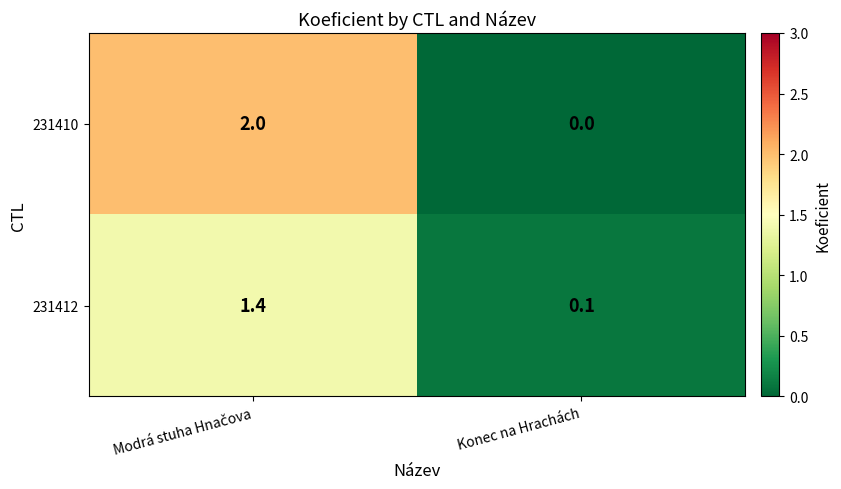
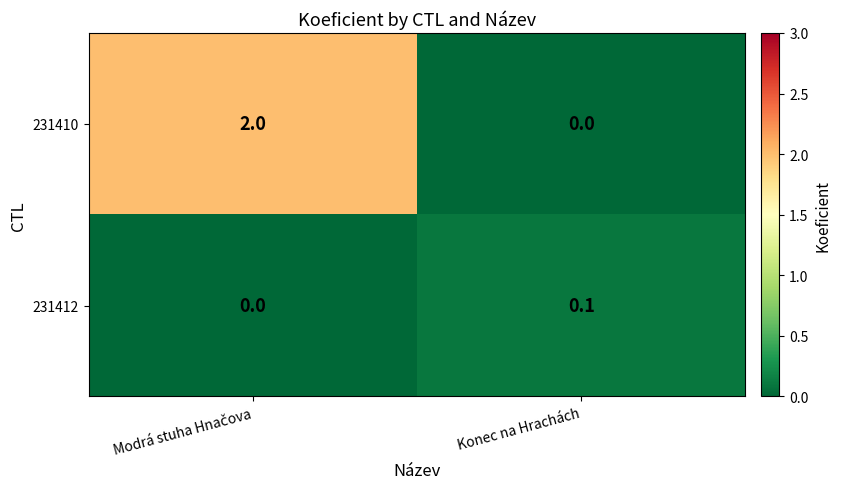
231412, Modrá stuha Hnačova: 1.4 -> 0.0
